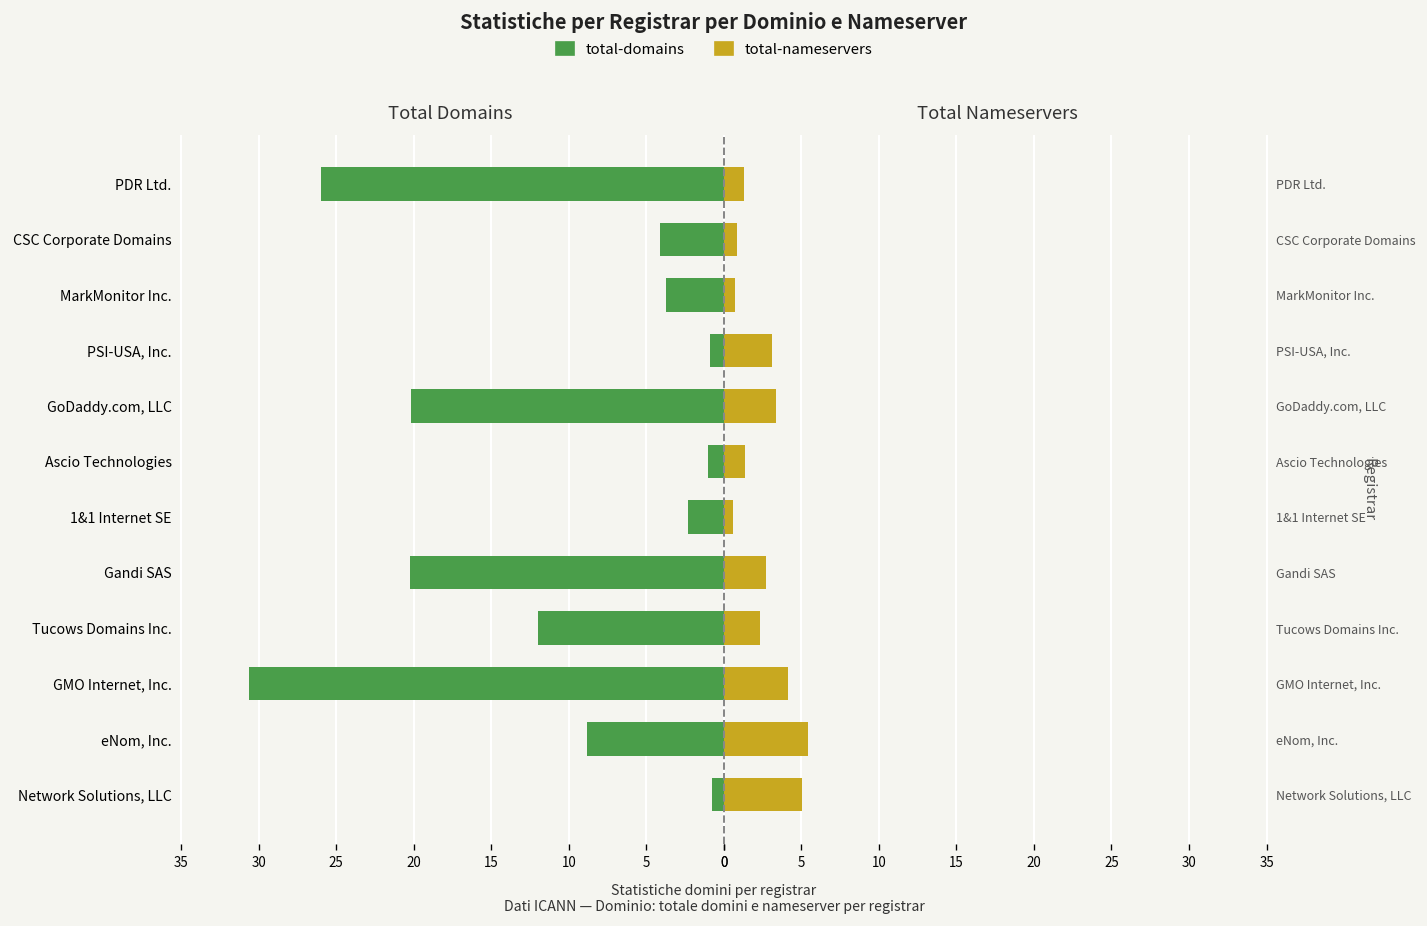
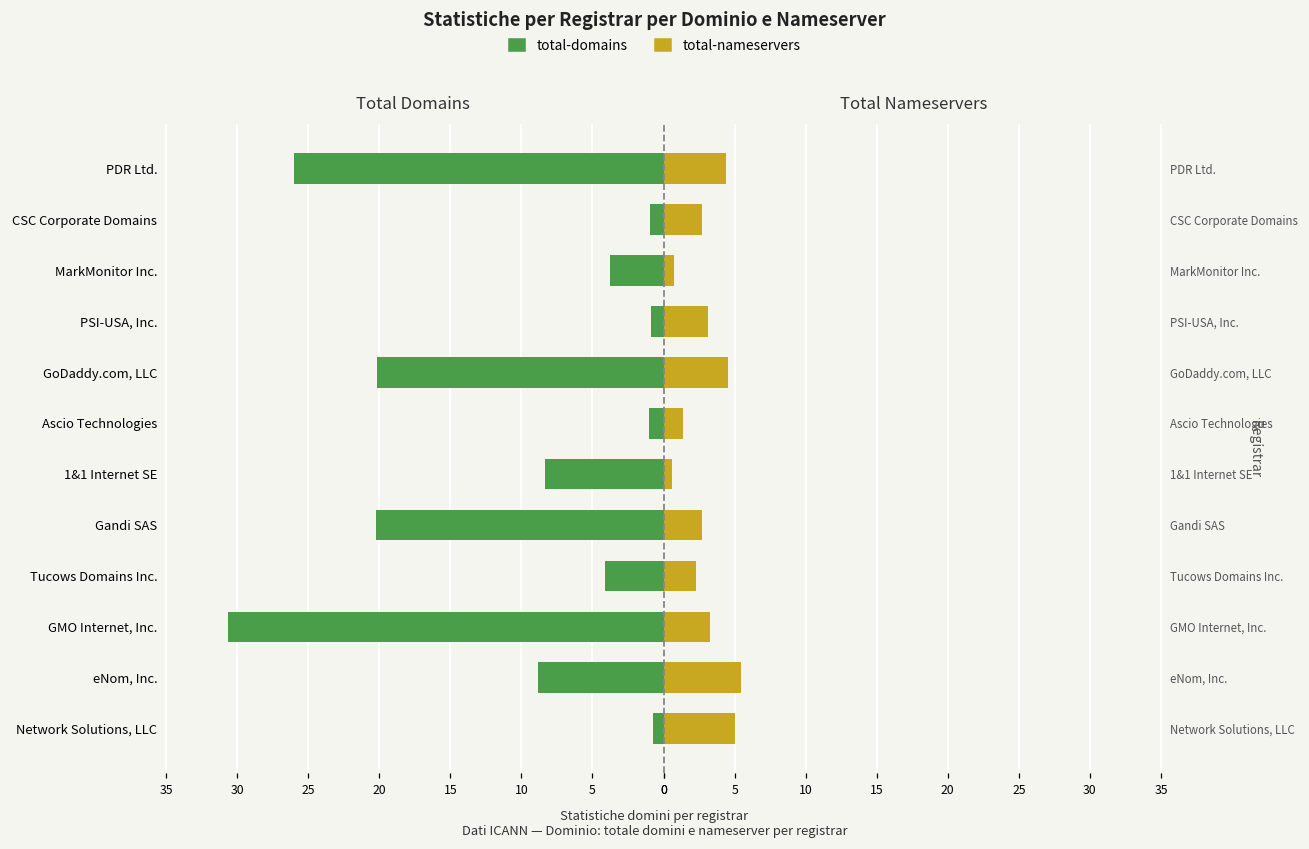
Total Domains, CSC Corporate Domains: 4.1 -> 0.9
Total Domains, 1&1 Internet SE: 2.3 -> 8.4
Total Domains, Tucows Domains Inc.: 12.0 -> 4.1
Total Nameservers, PDR Ltd.: 1.3 -> 4.4
Total Nameservers, CSC Corporate Domains: 0.8 -> 2.7
Total Nameservers, GoDaddy.com, LLC: 3.4 -> 4.6
Total Nameservers, GMO Internet, Inc.: 4.2 -> 3.3
